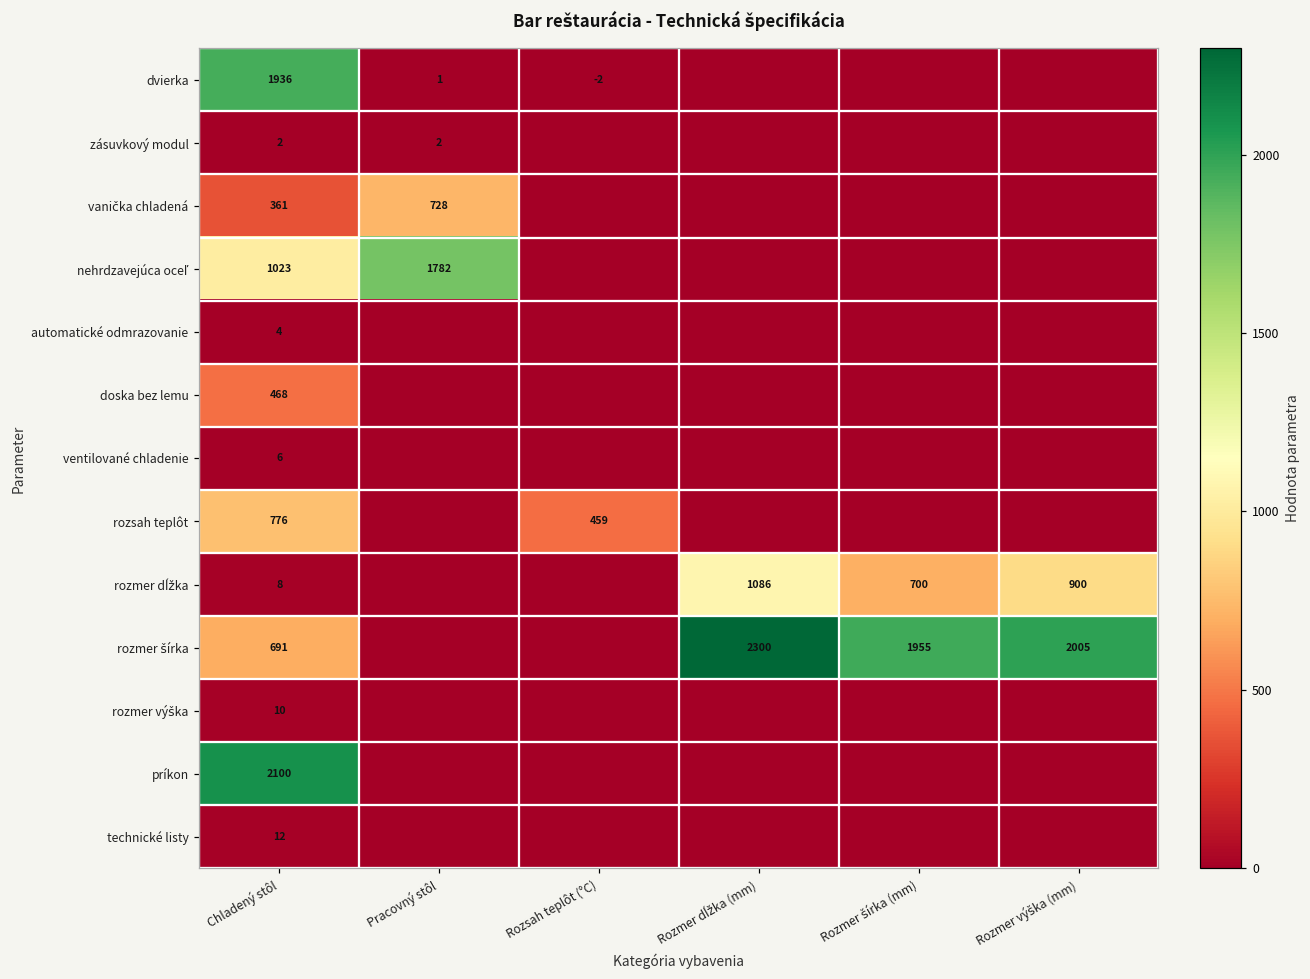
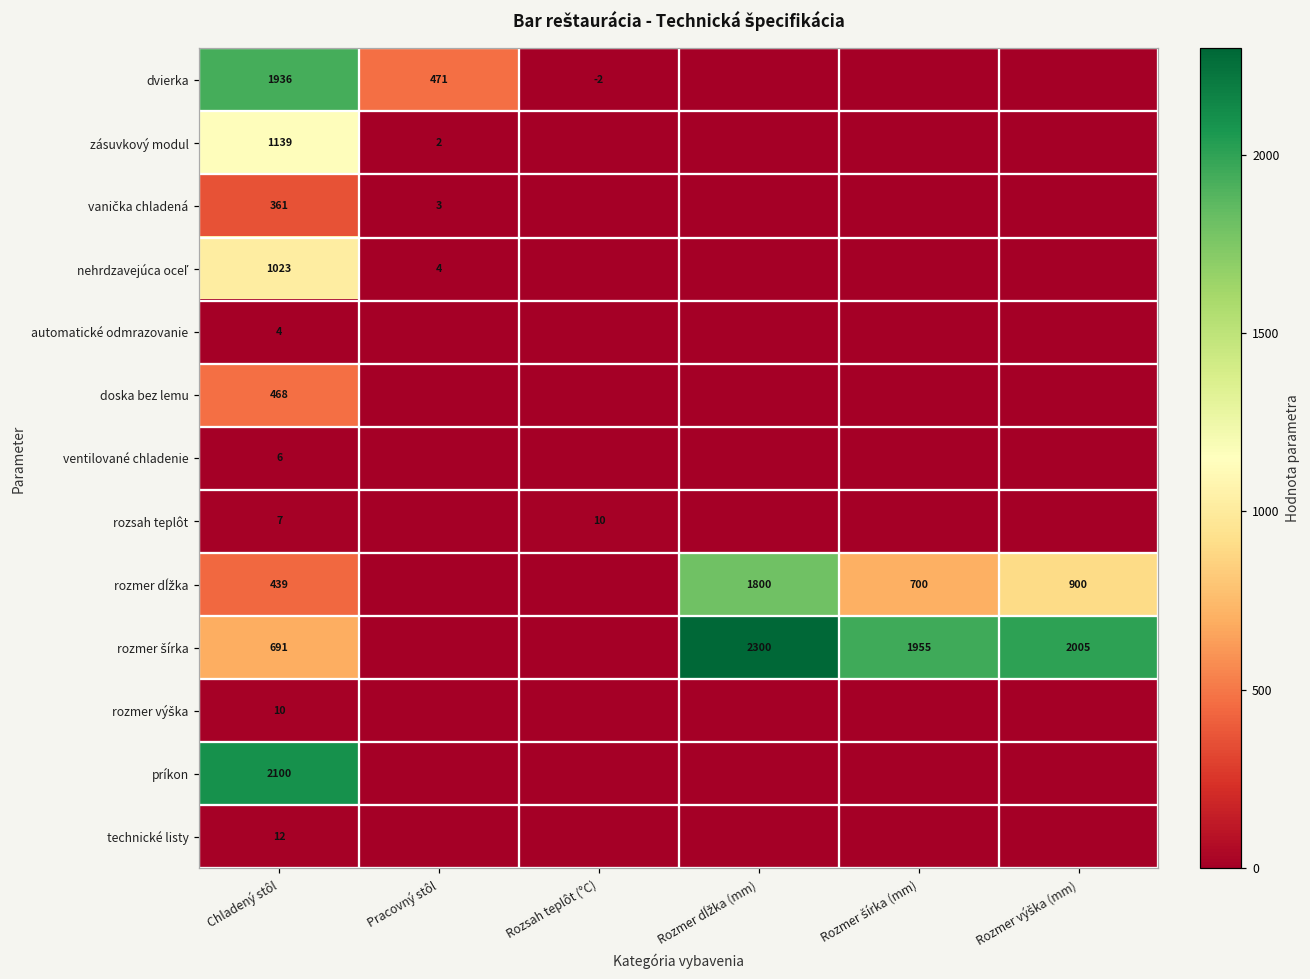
dvierka, Pracovný stôl: 1 -> 471
zásuvkový modul, Chladený stôl: 2 -> 1139
vanička chladená, Pracovný stôl: 728 -> 3
nehrdzavejúca oceľ, Pracovný stôl: 1782 -> 4
rozsah teplôt, Chladený stôl: 776 -> 7
rozsah teplôt, Rozsah teplôt (°C): 459 -> 10
rozmer dĺžka, Chladený stôl: 8 -> 439
rozmer dĺžka, Rozmer dĺžka (mm): 1086 -> 1800
